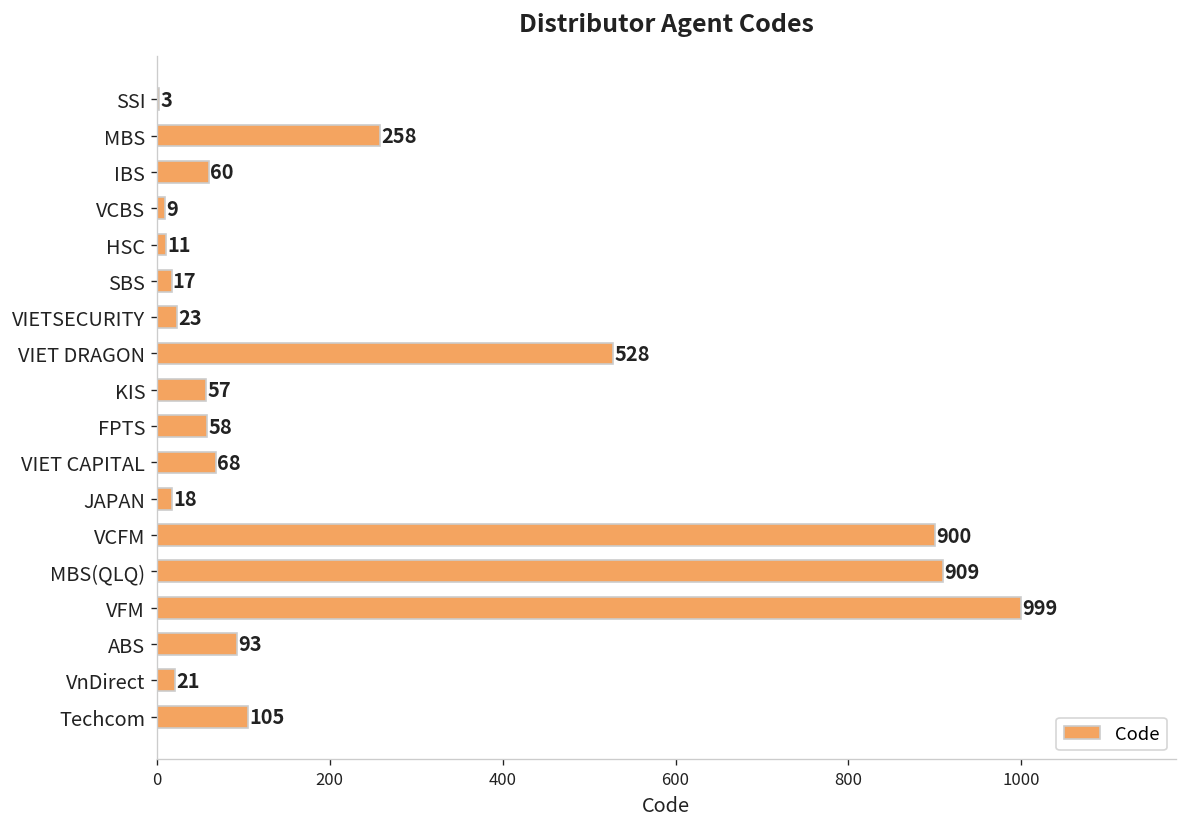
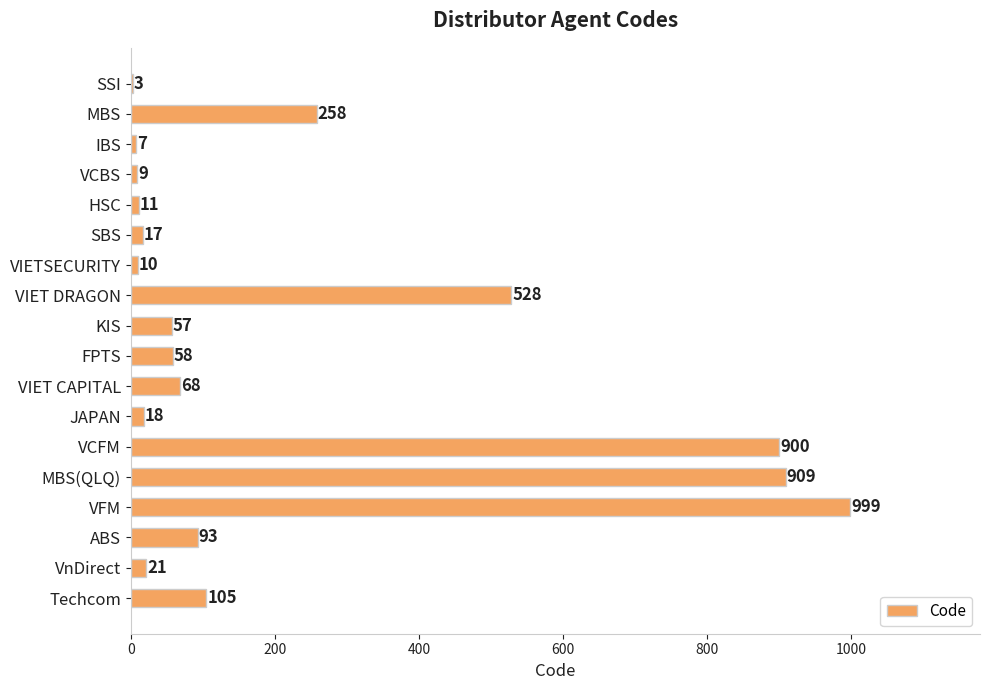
IBS: 60 -> 7
VIETSECURITY: 23 -> 10
